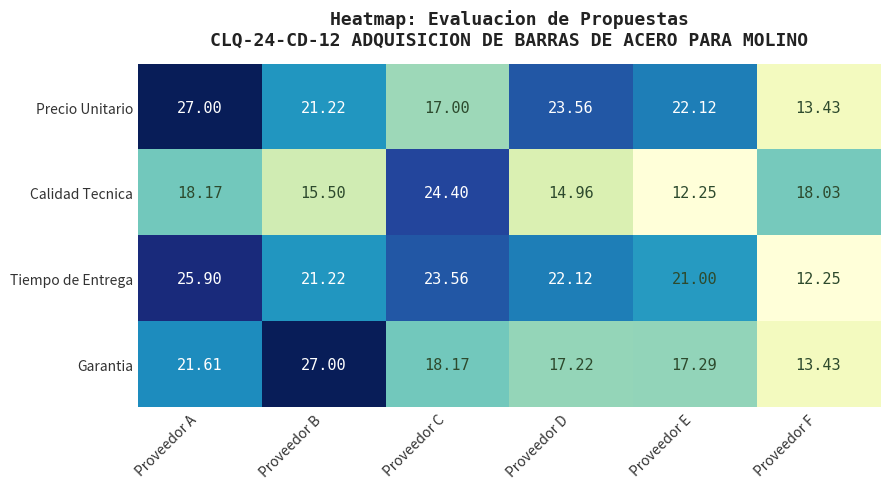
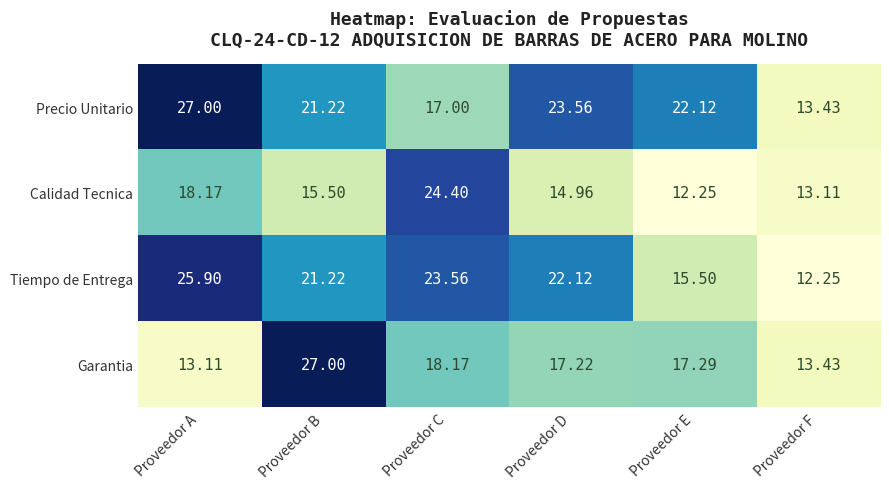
Calidad Tecnica, Proveedor F: 18.03 -> 13.11
Tiempo de Entrega, Proveedor E: 21.00 -> 15.50
Garantia, Proveedor A: 21.61 -> 13.11
